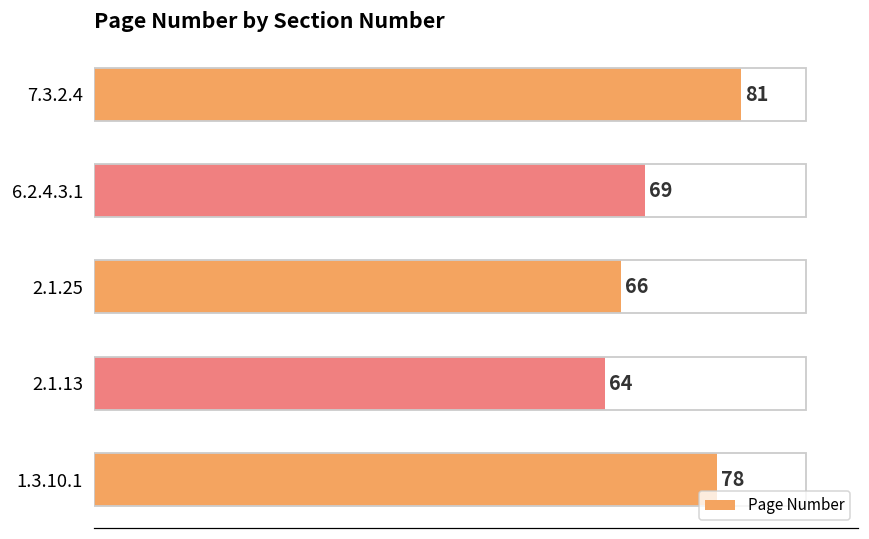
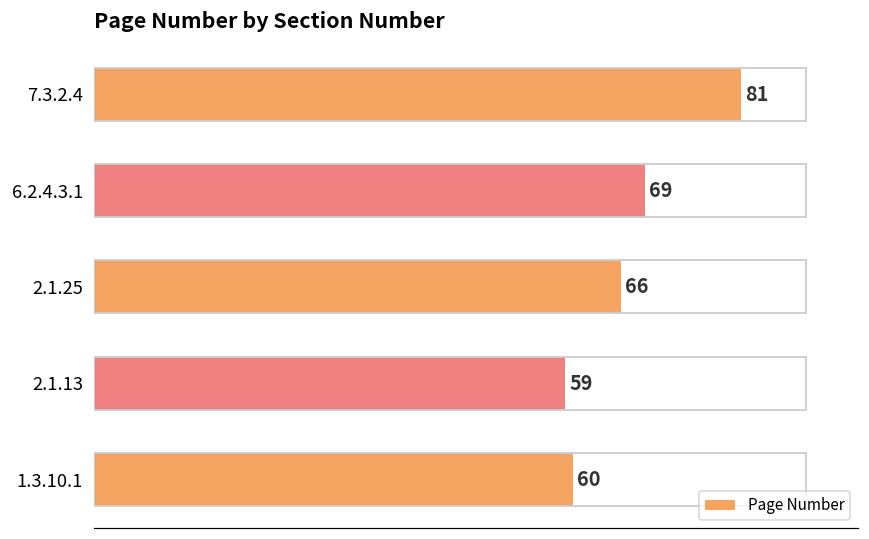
2.1.13: 64 -> 59
1.3.10.1: 78 -> 60
